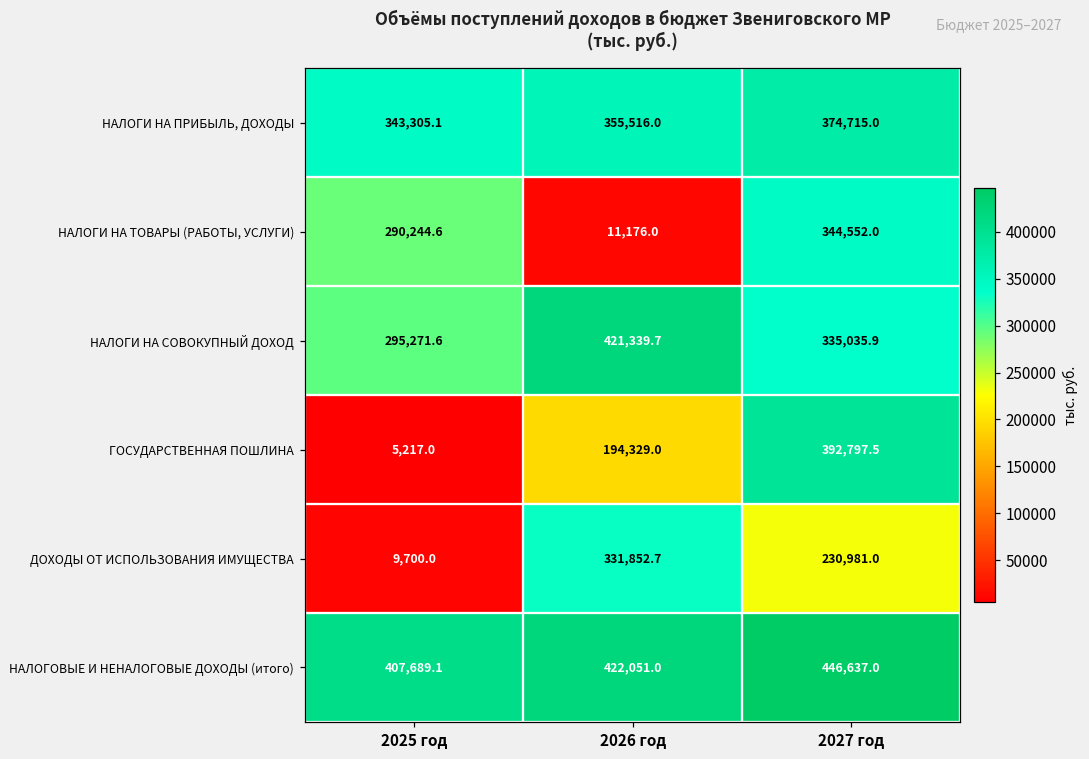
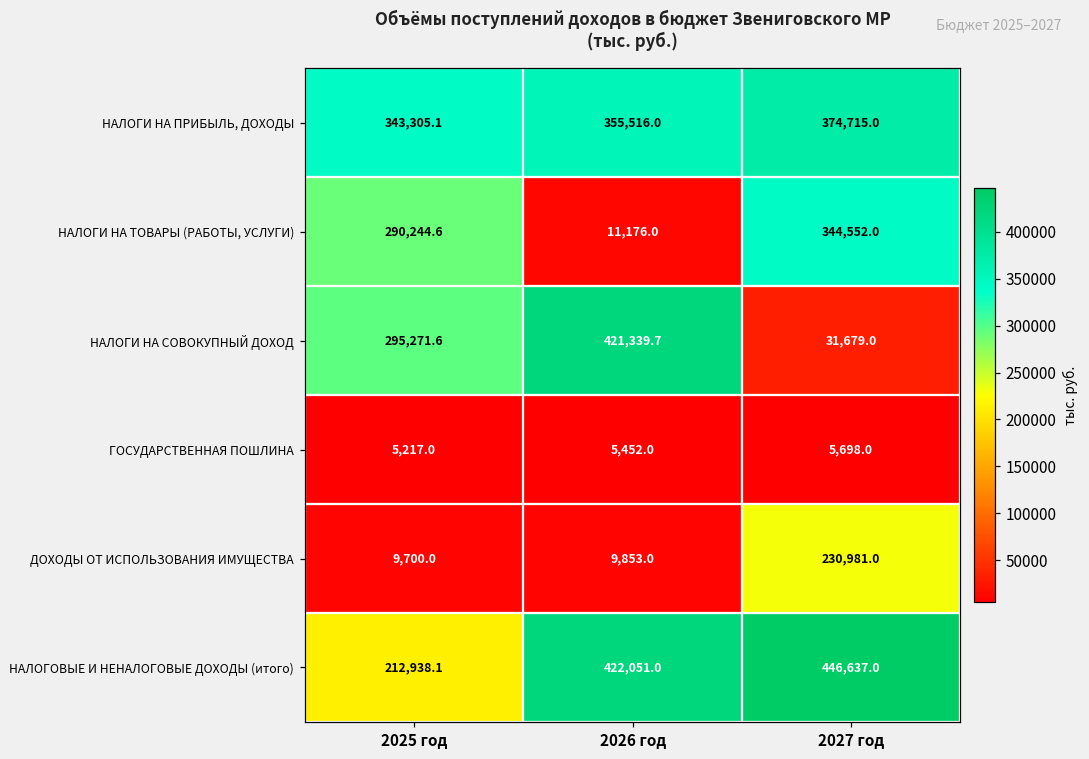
НАЛОГИ НА СОВОКУПНЫЙ ДОХОД, 2027 год: 335,035.9 -> 31,679.0
ГОСУДАРСТВЕННАЯ ПОШЛИНА, 2026 год: 194,329.0 -> 5,452.0
ГОСУДАРСТВЕННАЯ ПОШЛИНА, 2027 год: 392,797.5 -> 5,698.0
ДОХОДЫ ОТ ИСПОЛЬЗОВАНИЯ ИМУЩЕСТВА, 2026 год: 331,852.7 -> 9,853.0
НАЛОГОВЫЕ И НЕНАЛОГОВЫЕ ДОХОДЫ (итого), 2025 год: 407,689.1 -> 212,938.1
